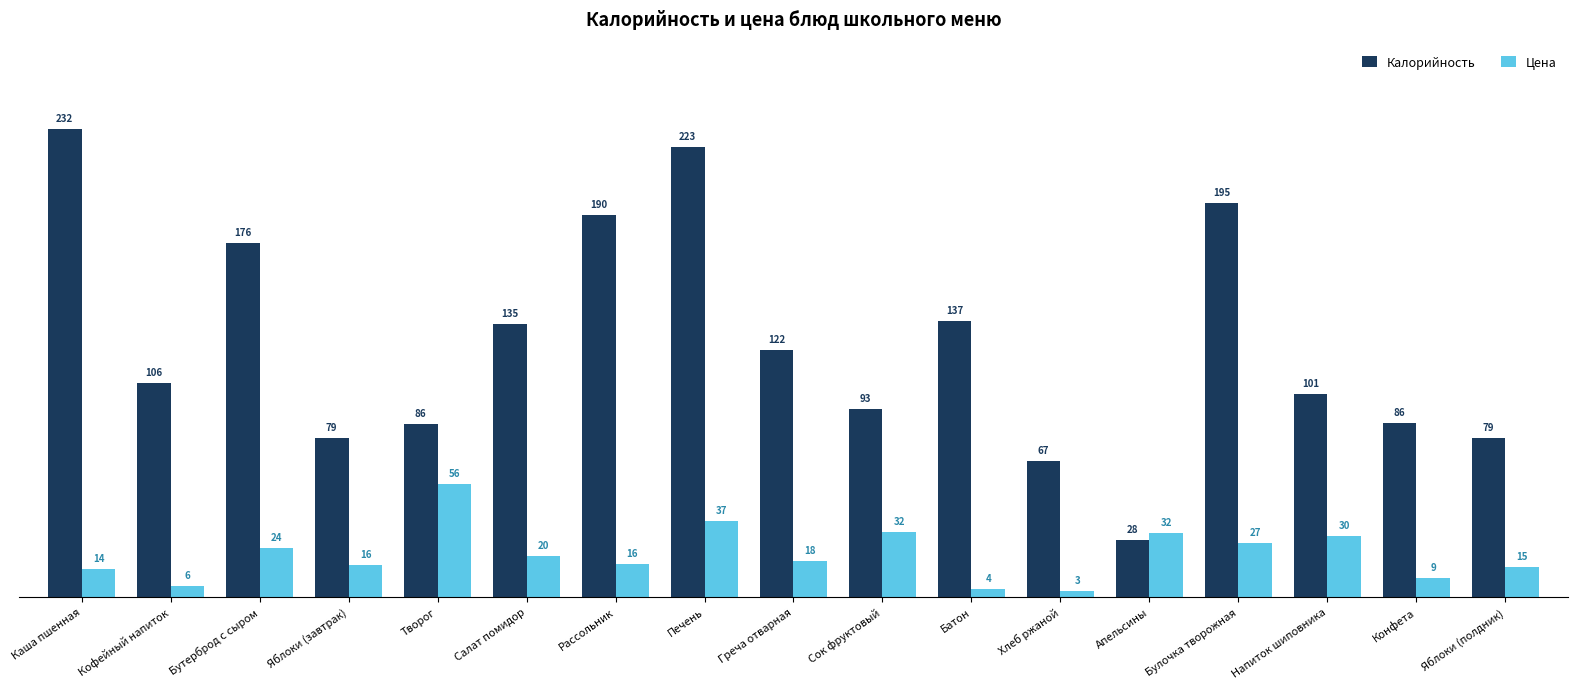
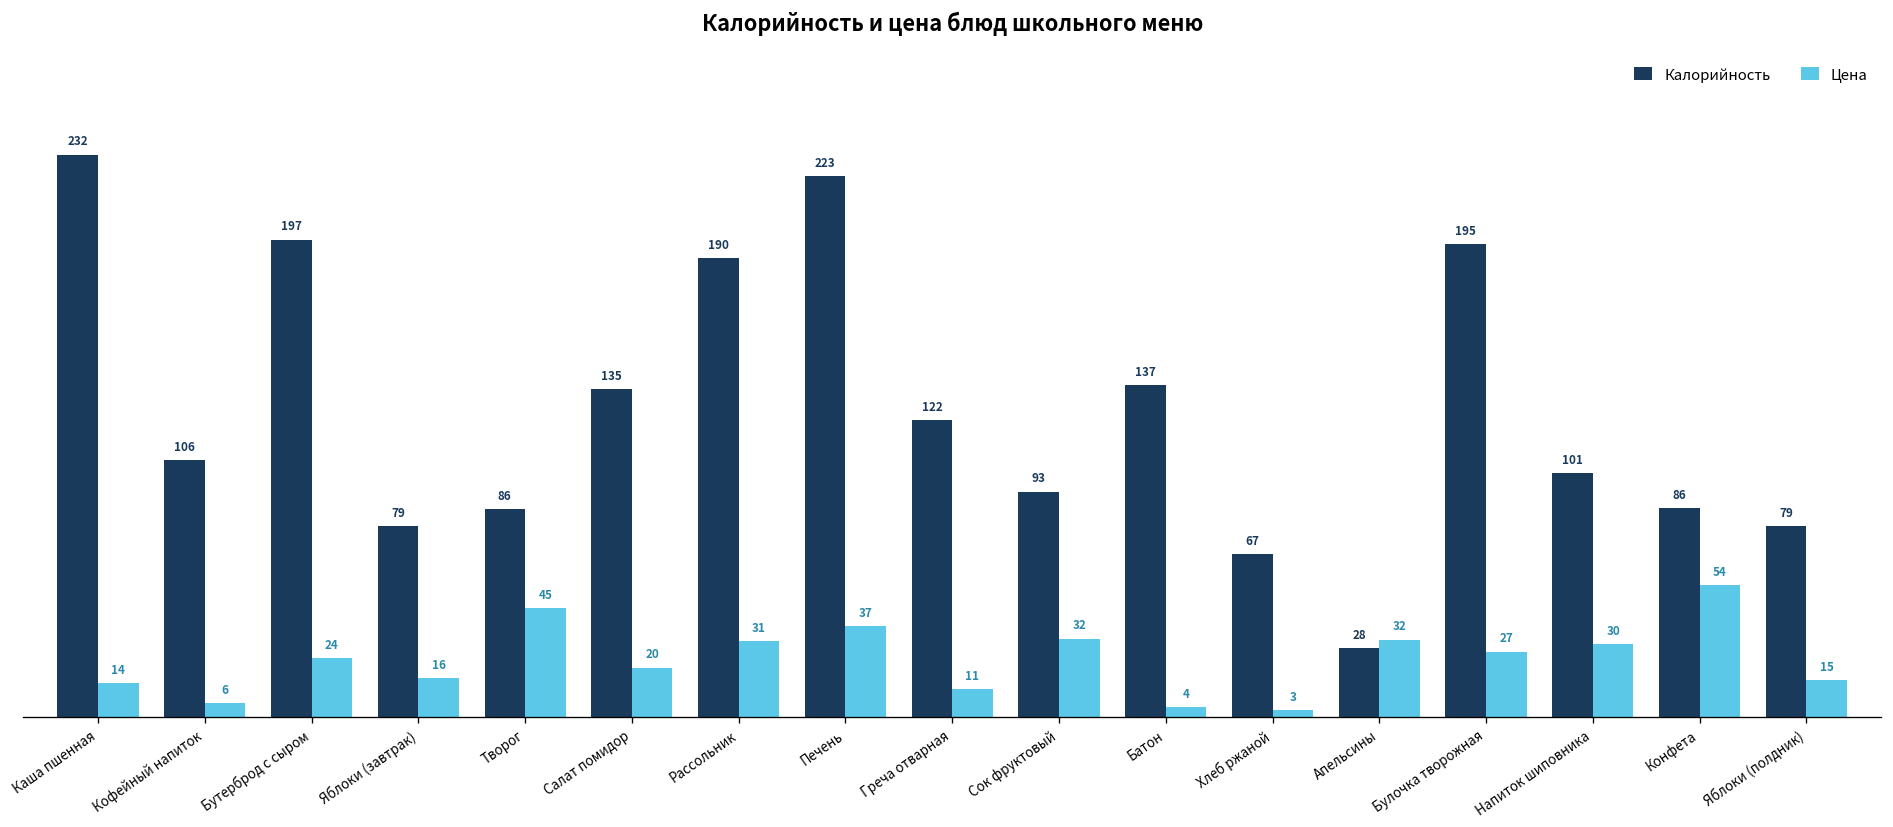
Калорийность, Бутерброд с сыром: 176 -> 197
Цена, Творог: 56 -> 45
Цена, Рассольник: 16 -> 31
Цена, Греча отварная: 18 -> 11
Цена, Конфета: 9 -> 54
